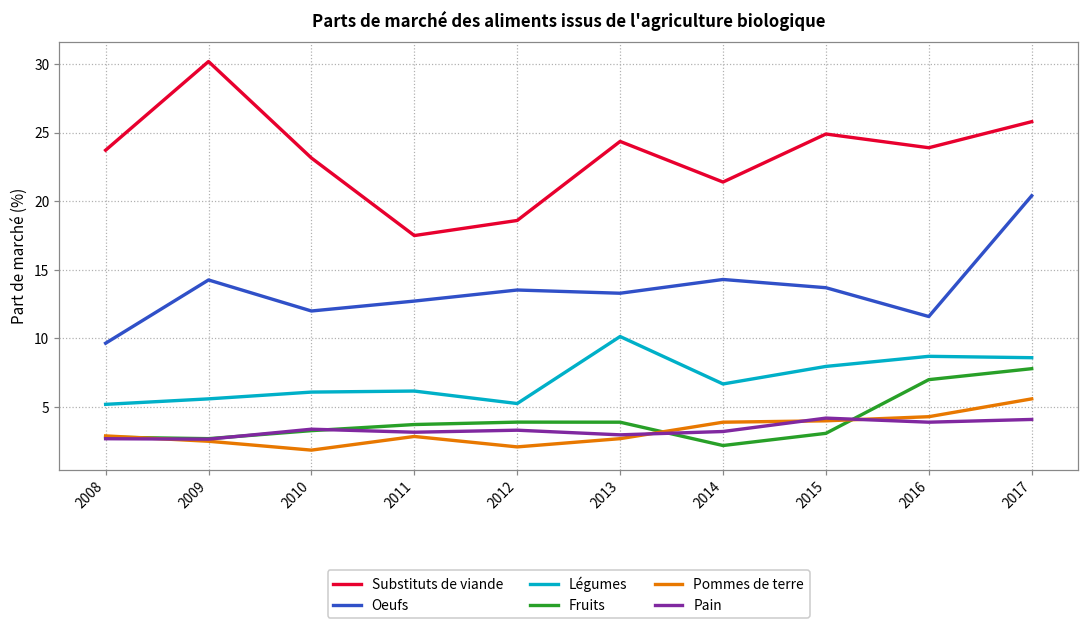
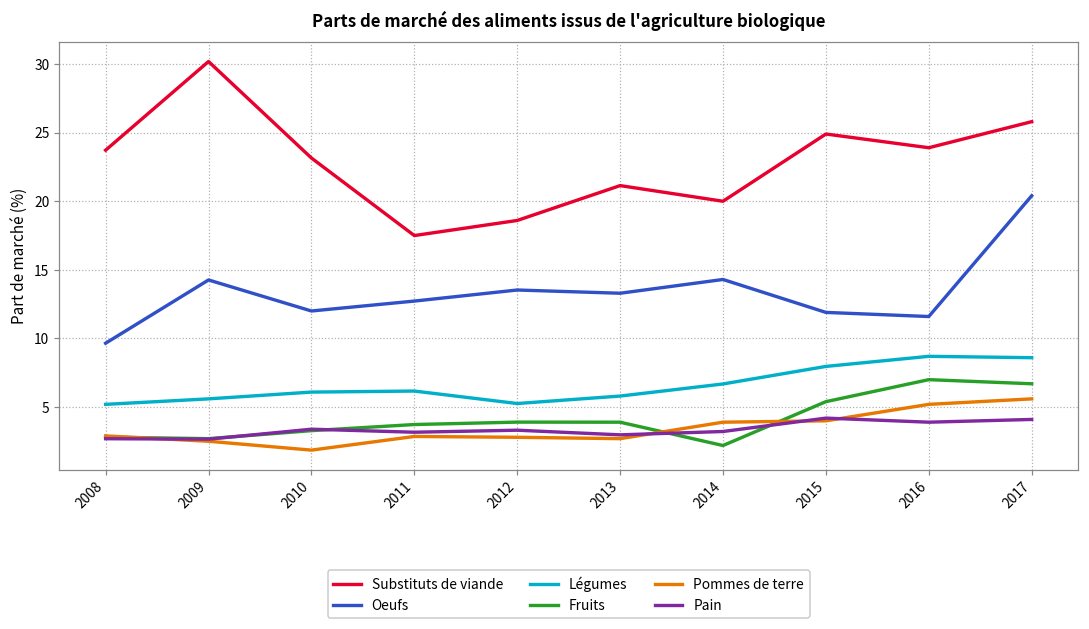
Pommes de terre, 2012: 2.1 -> 2.8
Substituts de viande, 2013: 24.4 -> 21.1
Légumes, 2013: 10.1 -> 5.8
Substituts de viande, 2014: 21.4 -> 20.0
Oeufs, 2015: 13.7 -> 11.9
Fruits, 2015: 3.1 -> 5.4
Pommes de terre, 2016: 4.3 -> 5.2
Fruits, 2017: 7.8 -> 6.7
